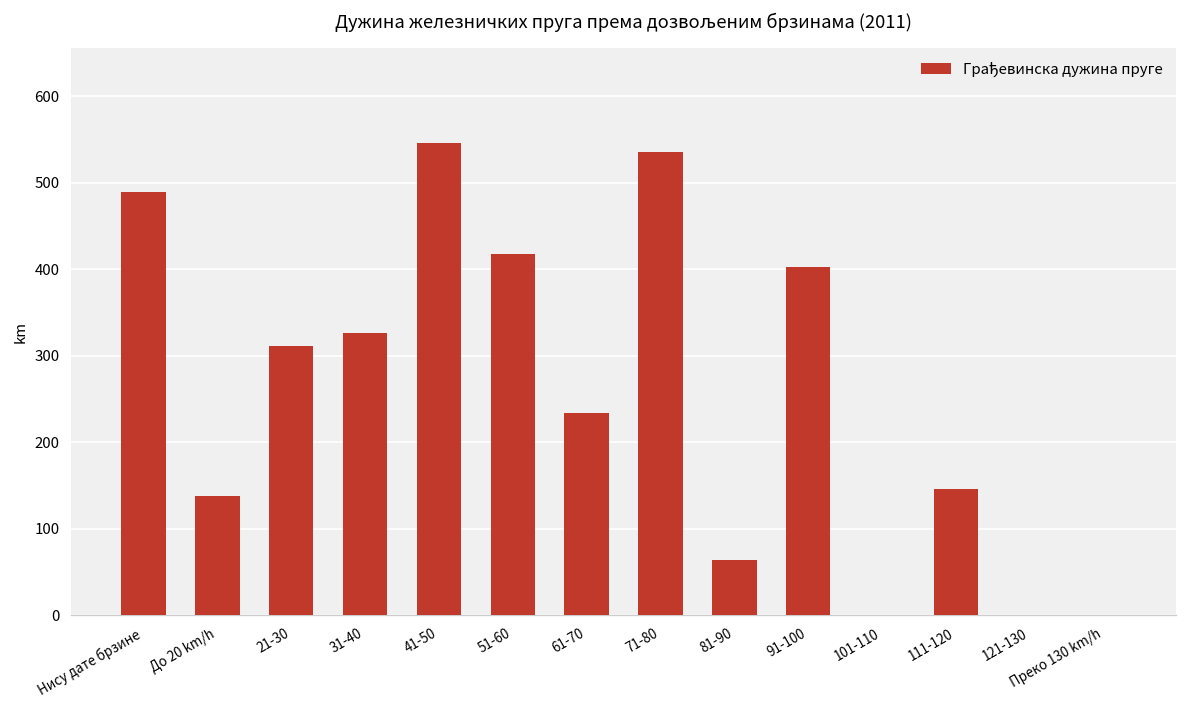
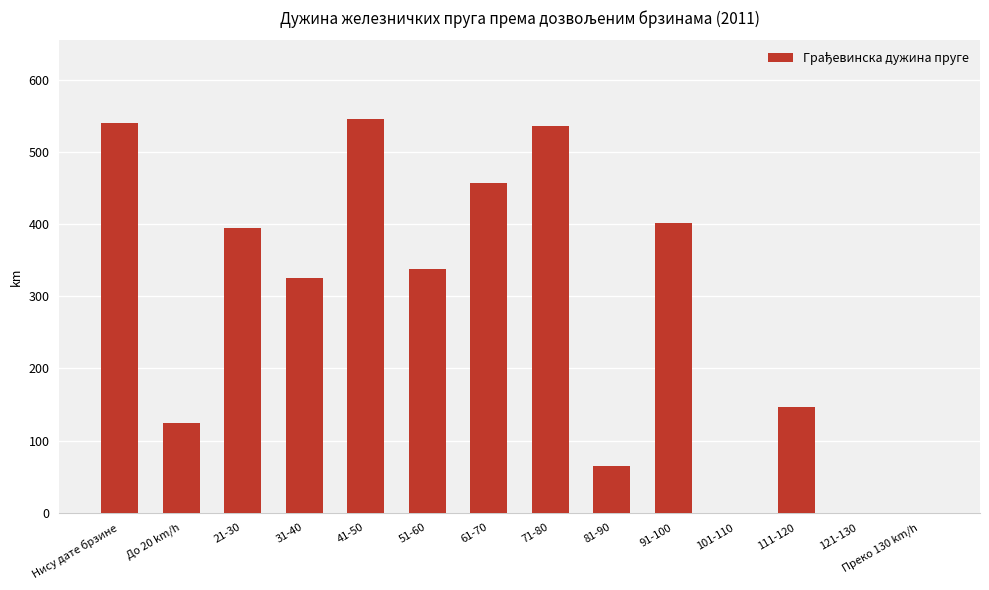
Нису дате брзине: 490 -> 540
До 20 km/h: 140 -> 120
21-30: 310 -> 400
51-60: 420 -> 340
61-70: 230 -> 460
